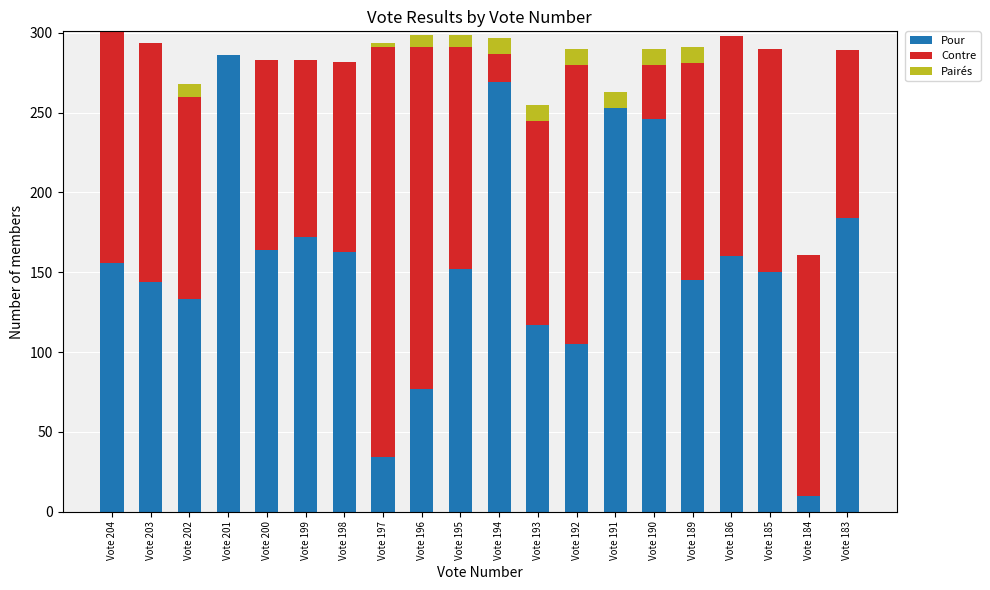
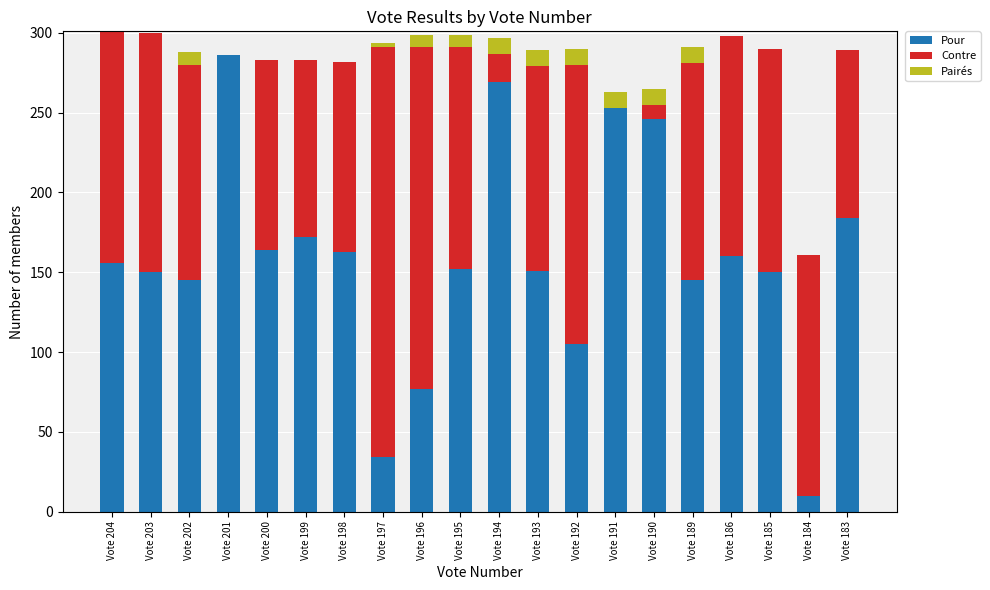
Pour, Vote 203: 144 -> 150
Pour, Vote 202: 133 -> 145
Contre, Vote 202: 127 -> 135
Pour, Vote 193: 117 -> 151
Contre, Vote 190: 34 -> 9
